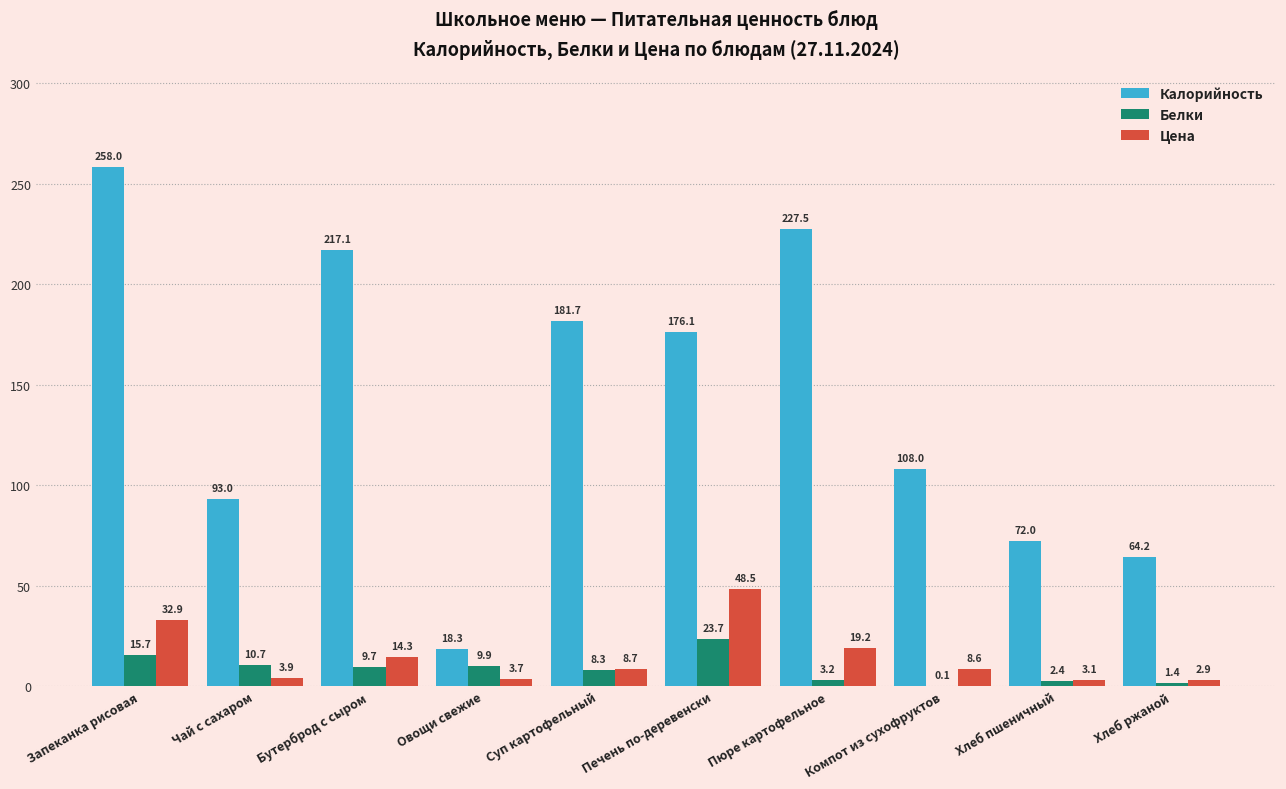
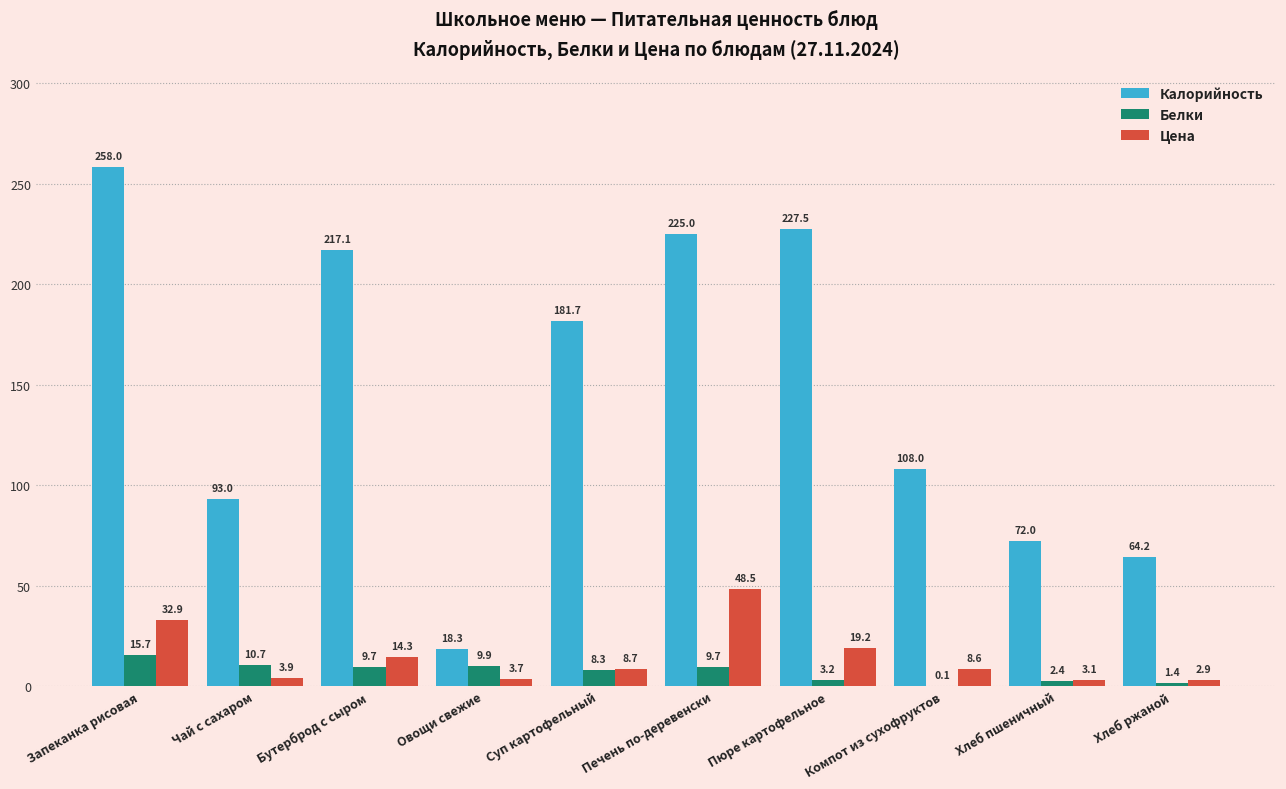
Калорийность, Печень по-деревенски: 176.1 -> 225.0
Белки, Печень по-деревенски: 23.7 -> 9.7
